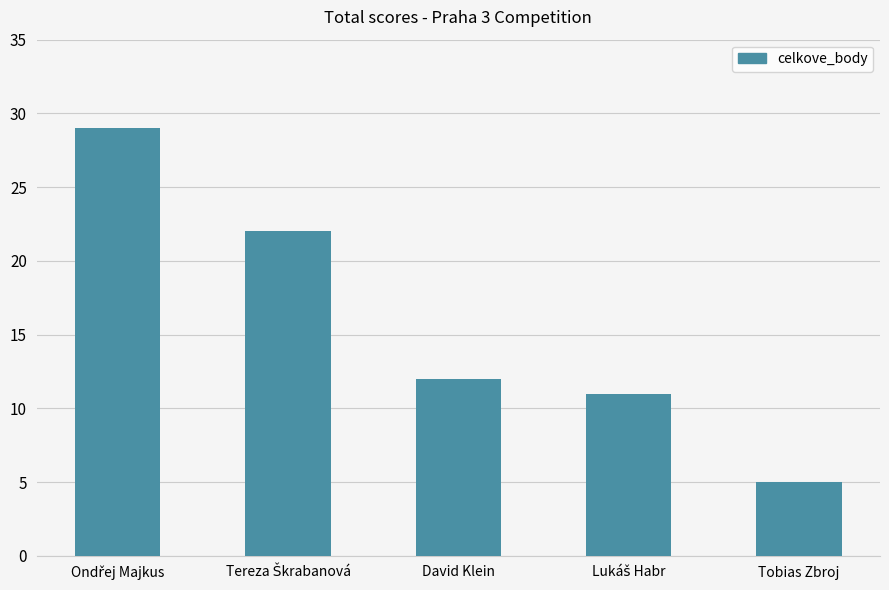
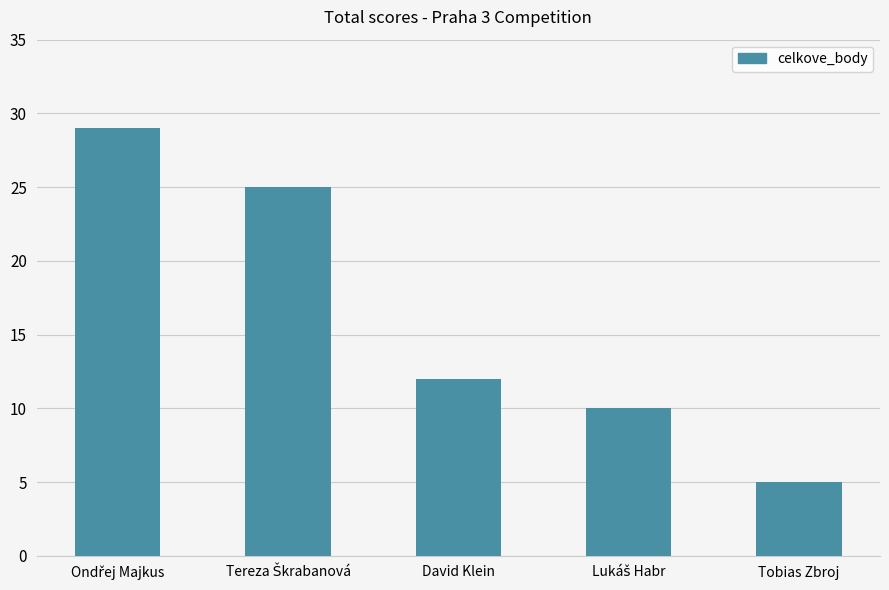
Tereza Škrabanová: 22 -> 25
Lukáš Habr: 11 -> 10
